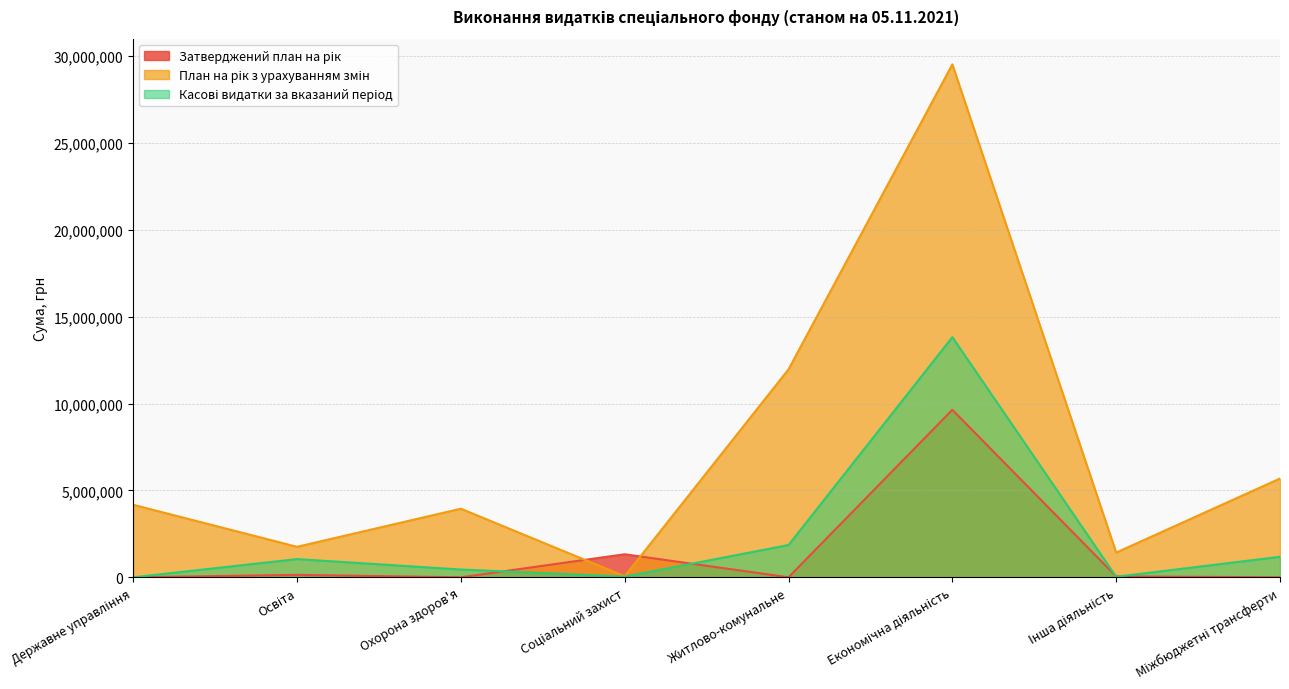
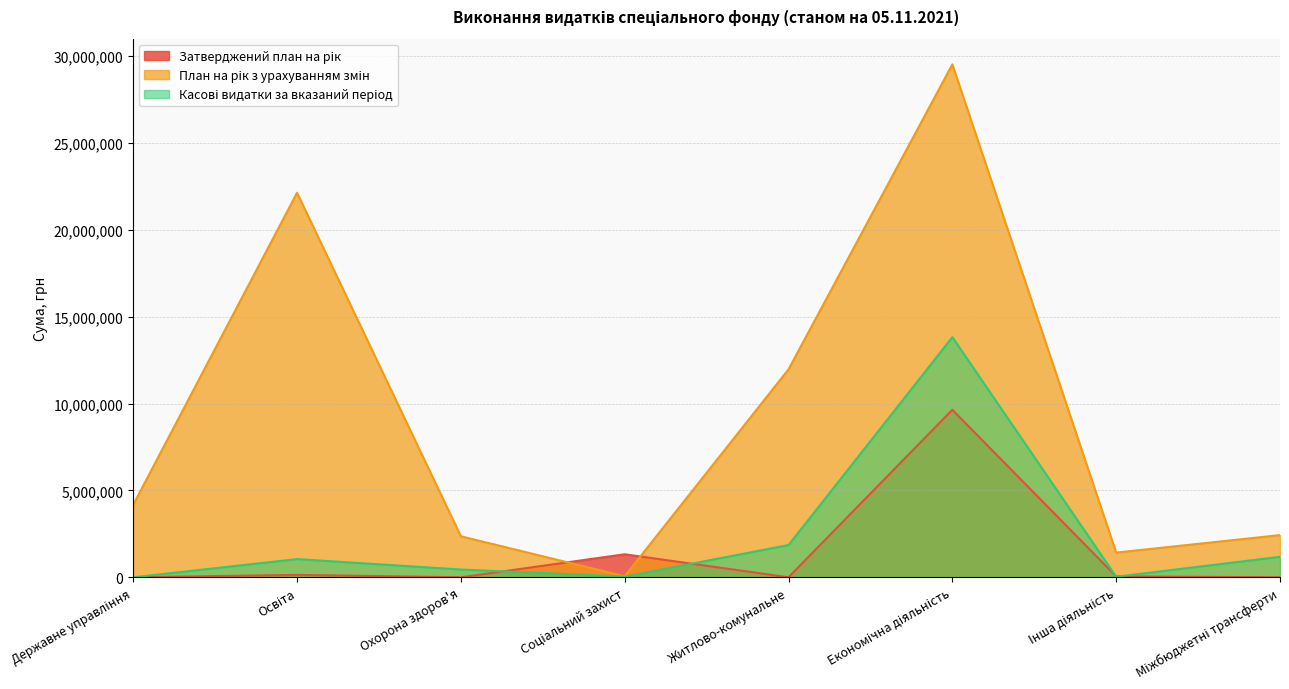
План на рік з урахуванням змін, Освіта: 1,800,000 -> 22,100,000
План на рік з урахуванням змін, Охорона здоров'я: 3,900,000 -> 2,400,000
План на рік з урахуванням змін, Міжбюджетні трансферти: 5,700,000 -> 2,400,000
